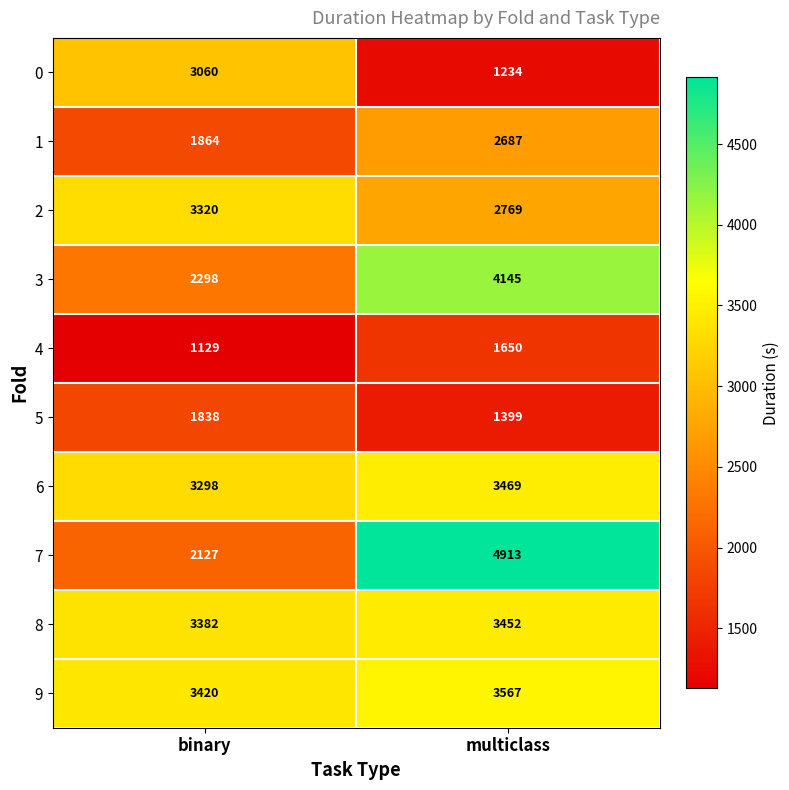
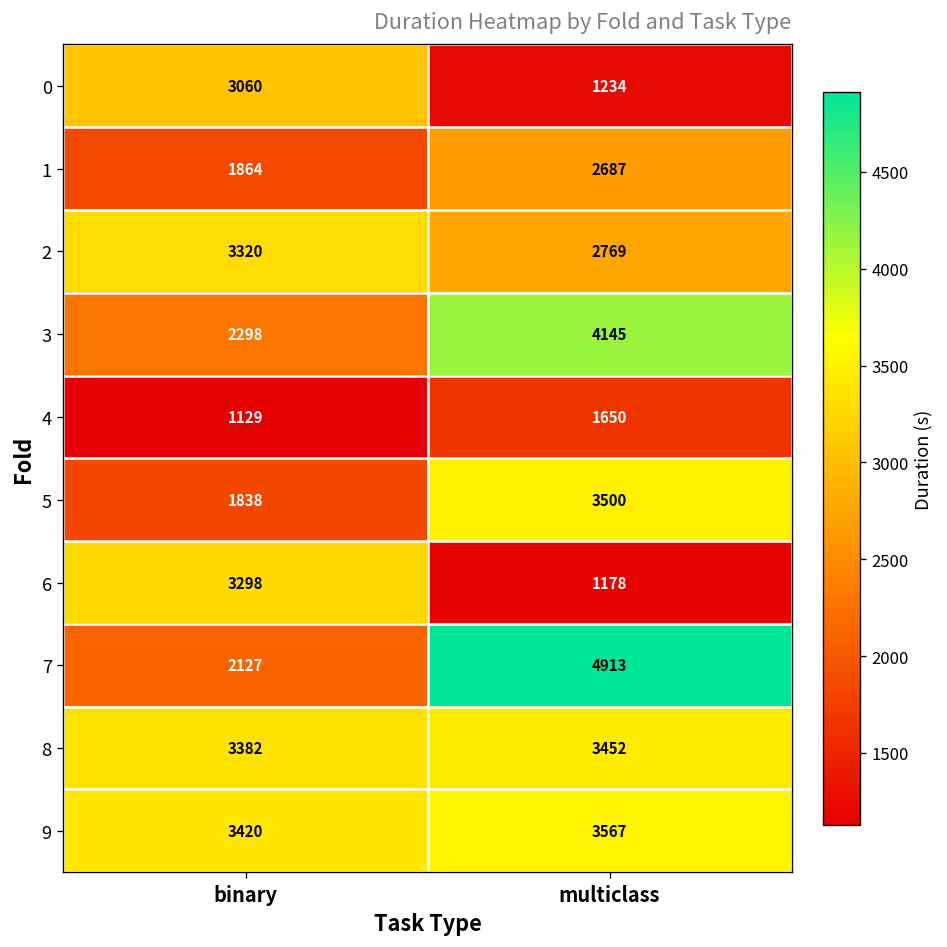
5, multiclass: 1399 -> 3500
6, multiclass: 3469 -> 1178
